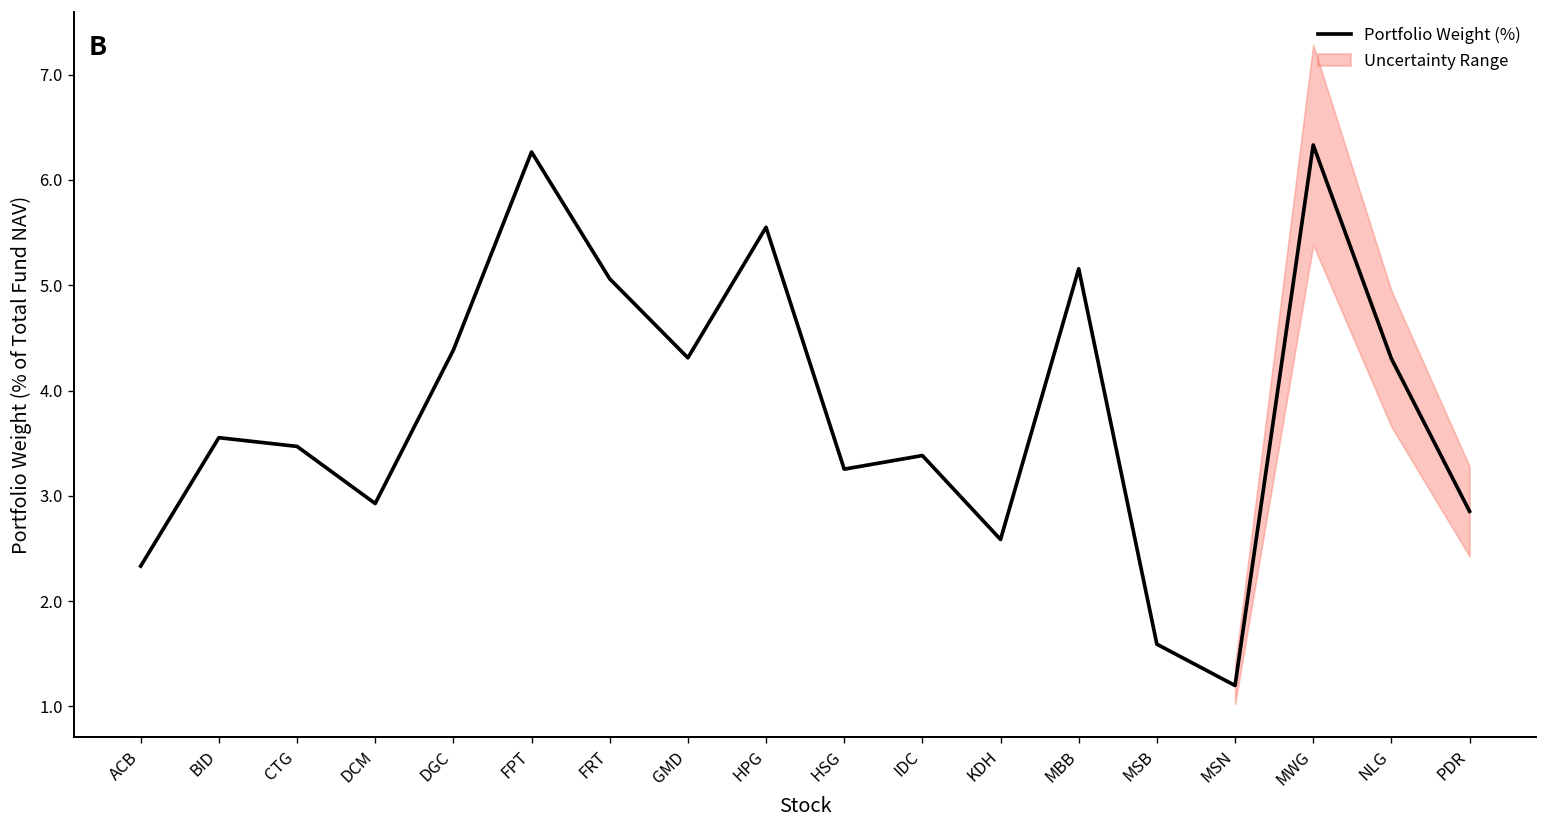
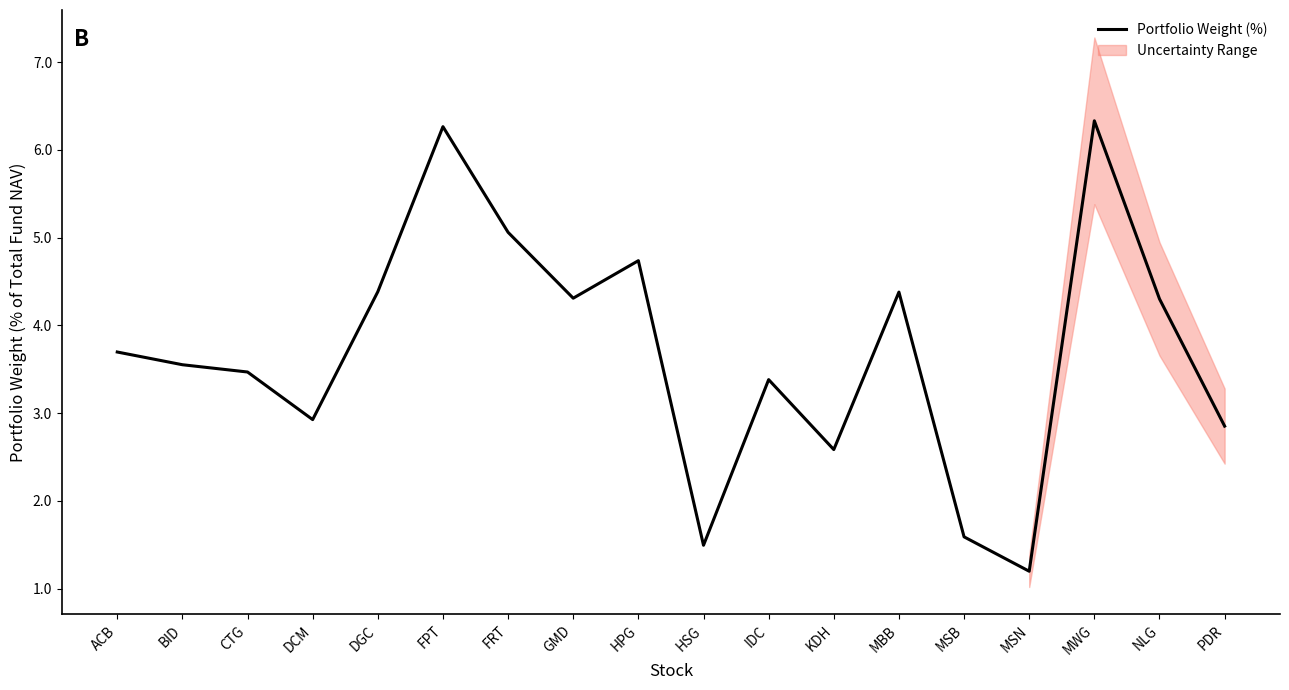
Portfolio Weight (%), ACB: 2.3 -> 3.7
Portfolio Weight (%), HPG: 5.6 -> 4.7
Portfolio Weight (%), HSG: 3.3 -> 1.5
Portfolio Weight (%), MBB: 5.2 -> 4.4
